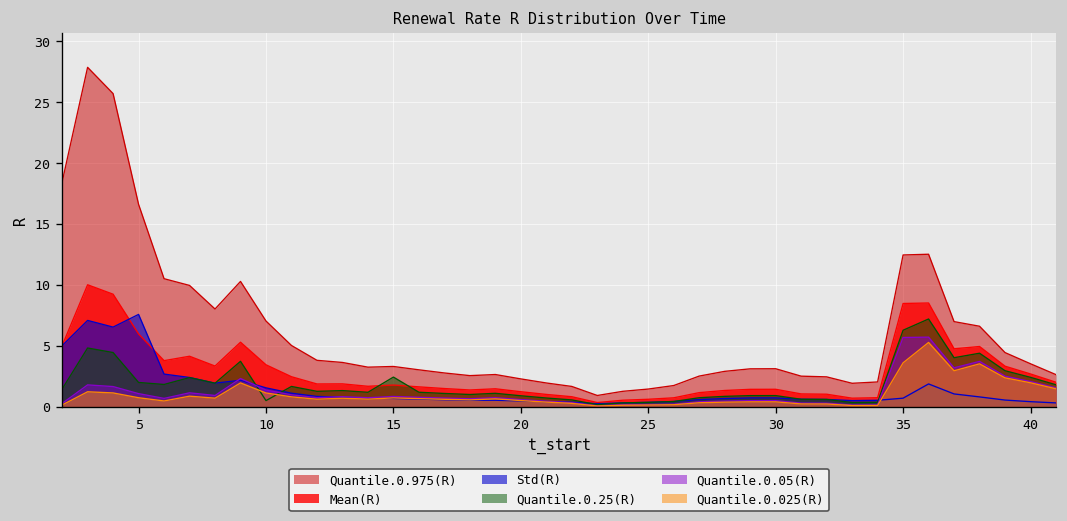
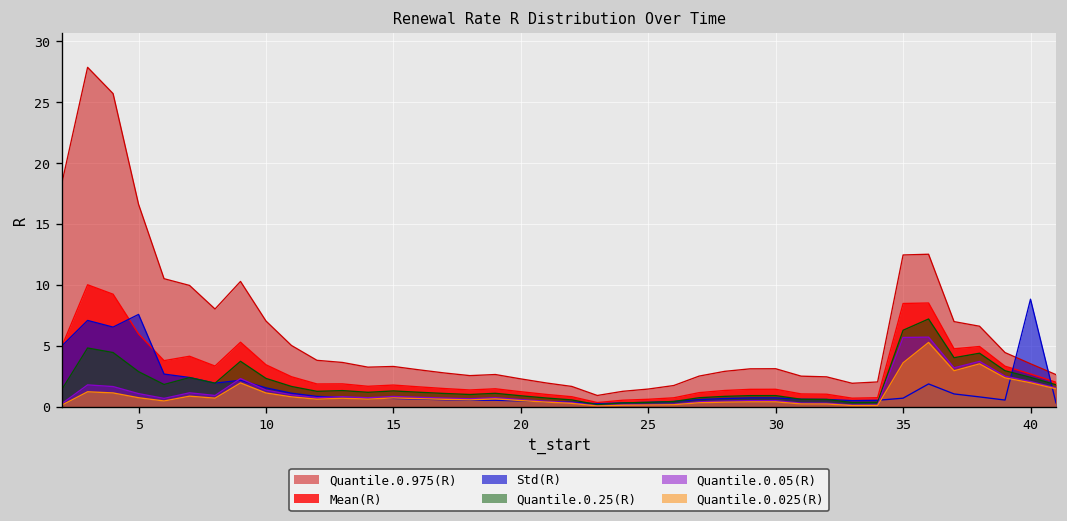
Quantile.0.25(R), 5: 2.0 -> 2.9
Quantile.0.25(R), 10: 0.5 -> 2.3
Quantile.0.25(R), 15: 2.4 -> 1.3
Std(R), 40: 0.4 -> 8.8
